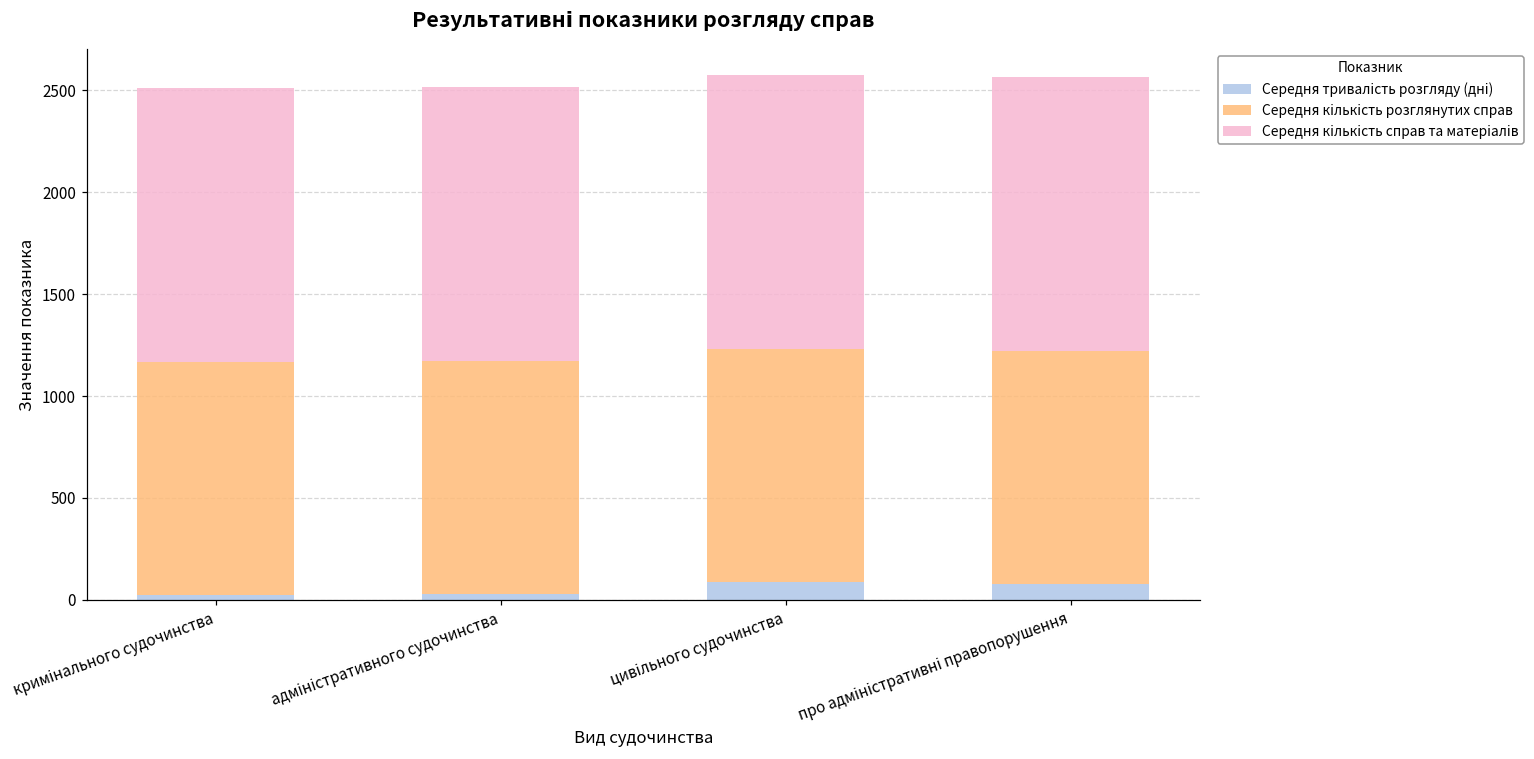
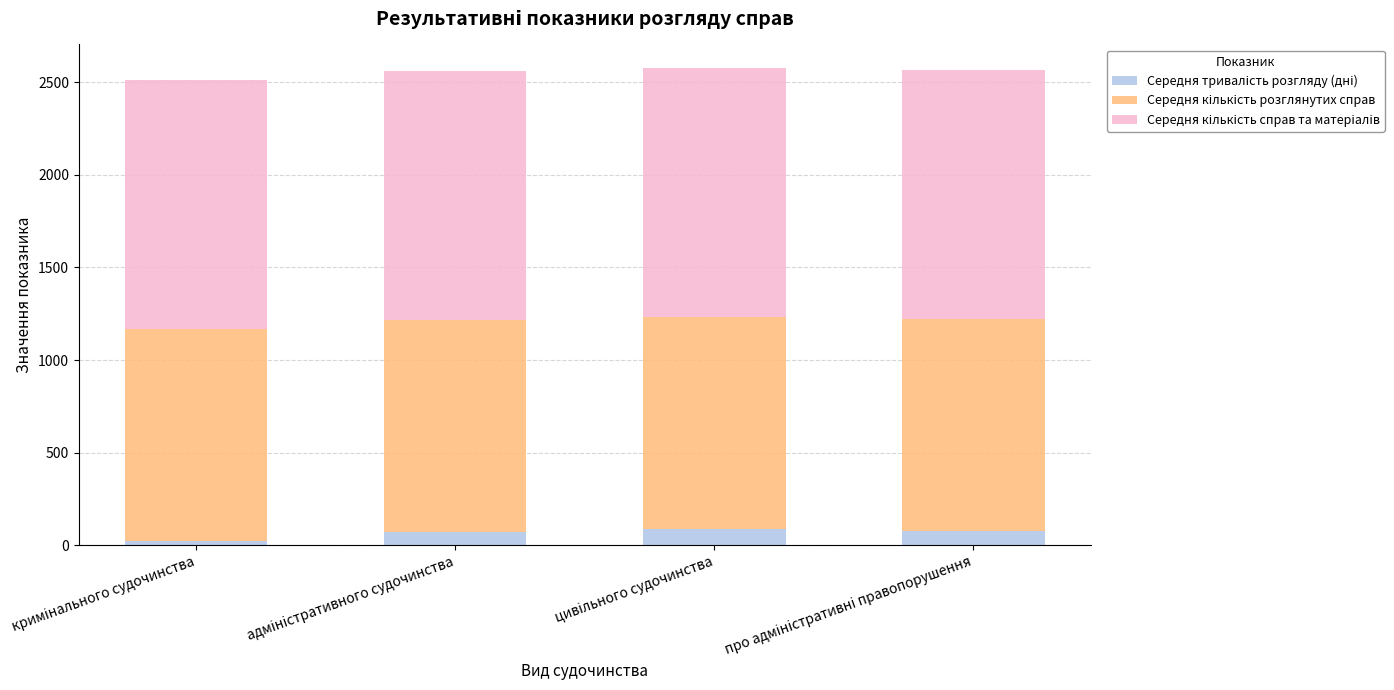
Середня тривалість розгляду (дні), адміністративного судочинства: 30 -> 70
